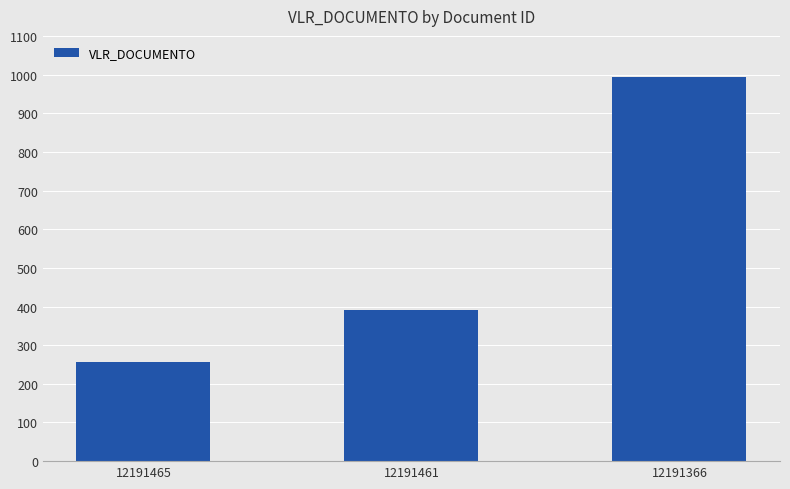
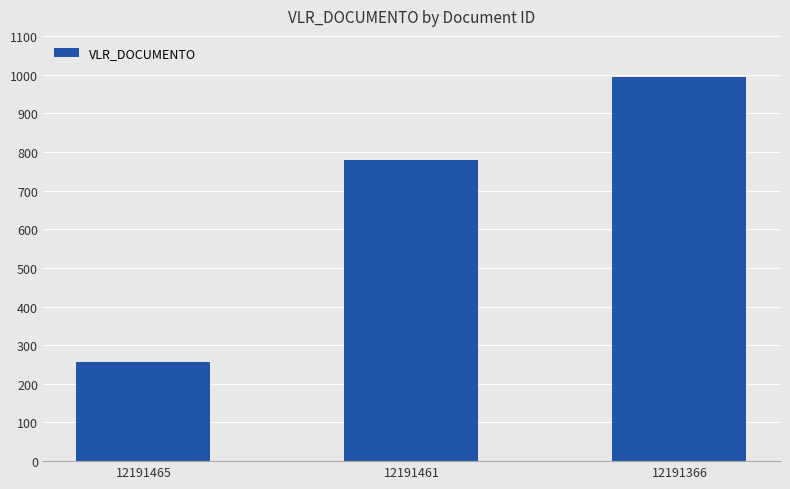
12191461: 390 -> 780
